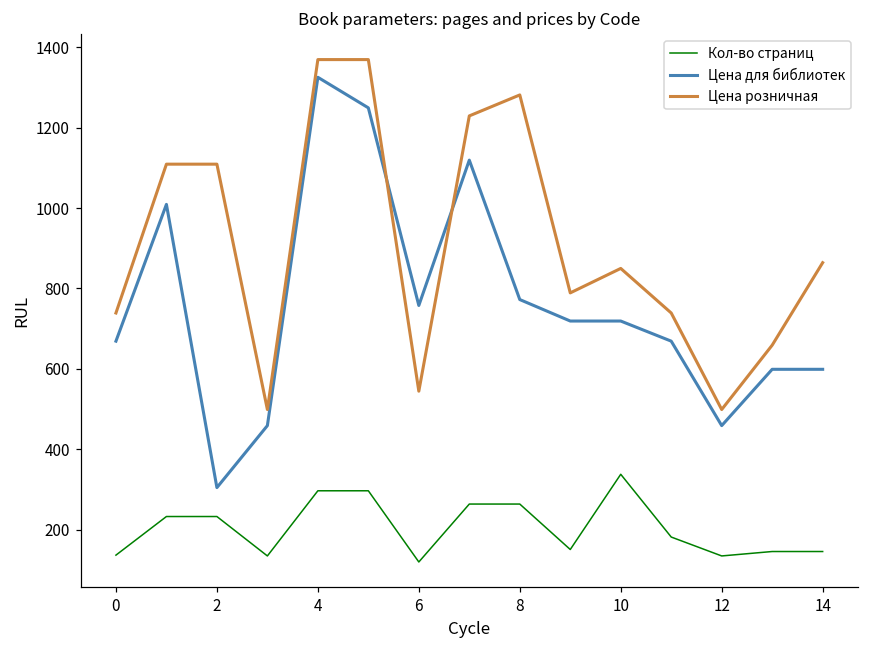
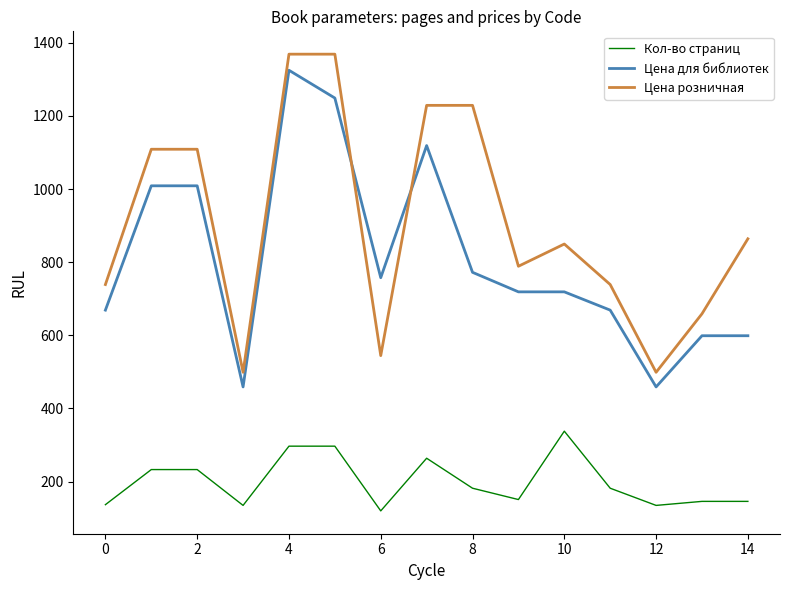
Цена для библиотек, 2: 300 -> 1010
Кол-во страниц, 8: 260 -> 180
Цена розничная, 8: 1280 -> 1230
